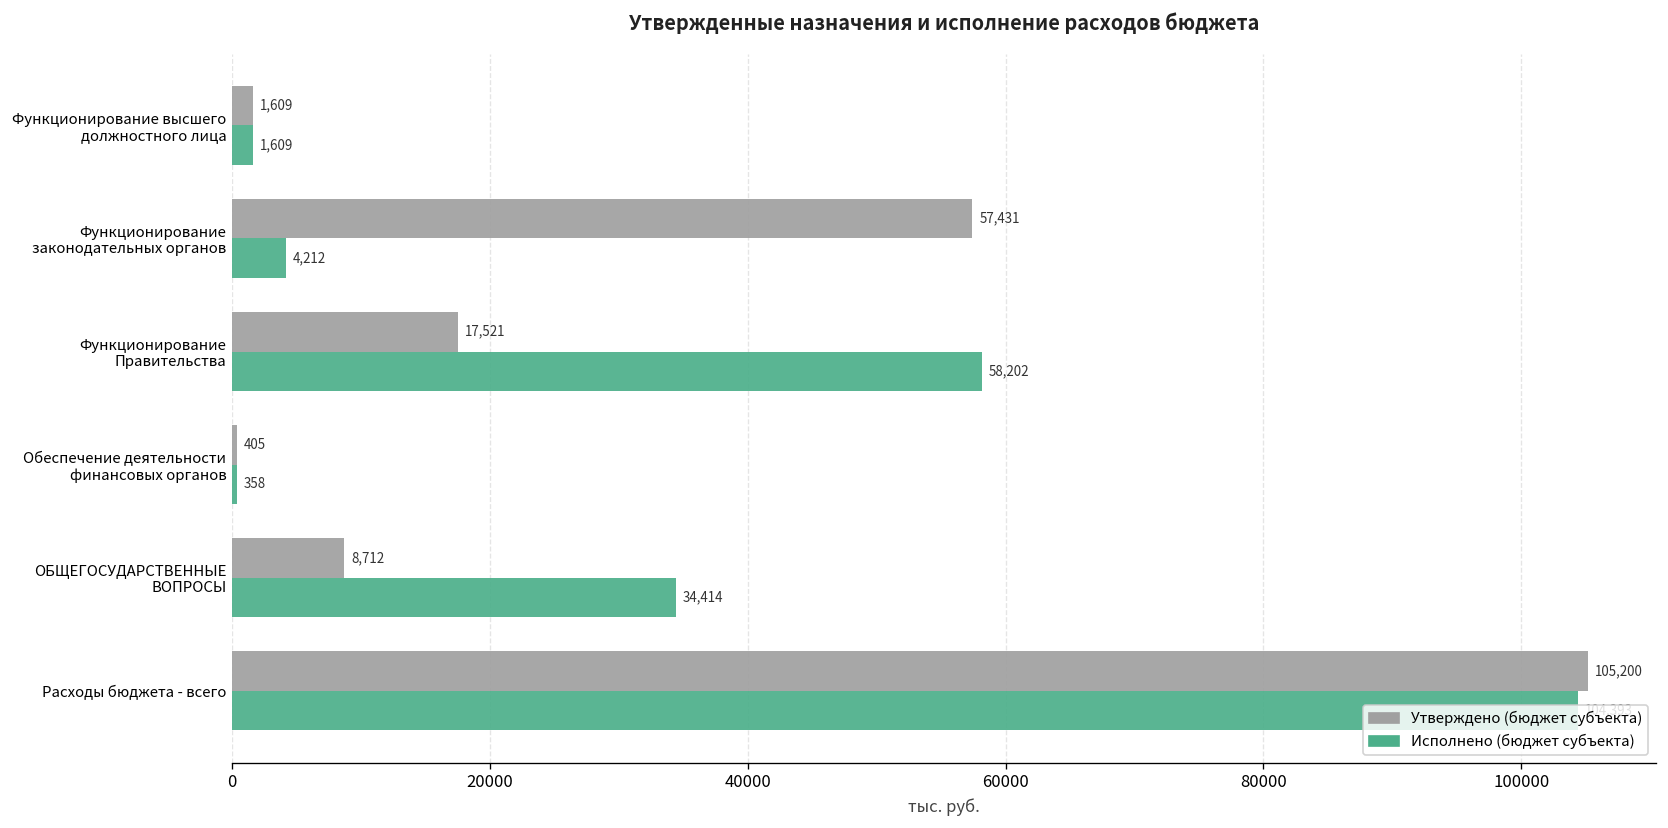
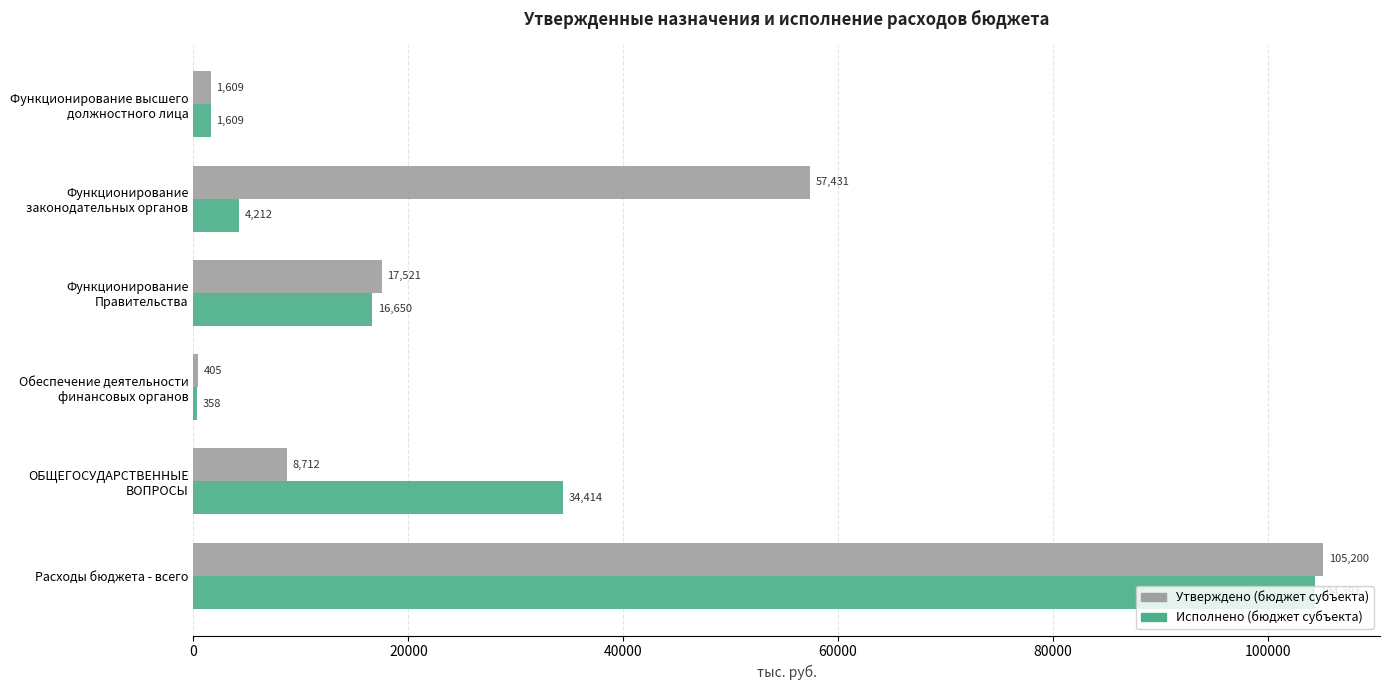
Исполнено (бюджет субъекта), Функционирование Правительства: 58,202 -> 16,650
